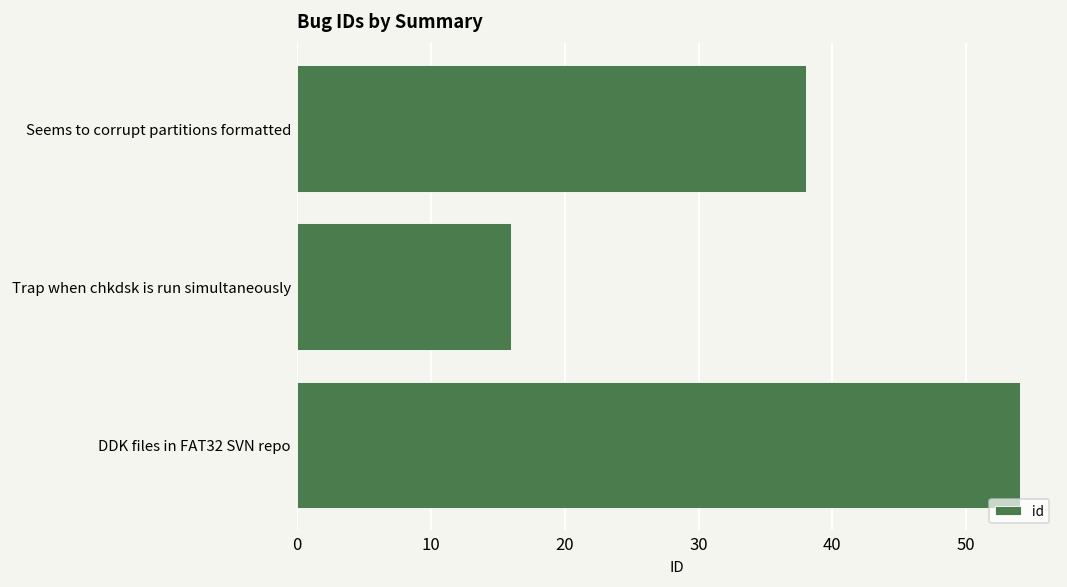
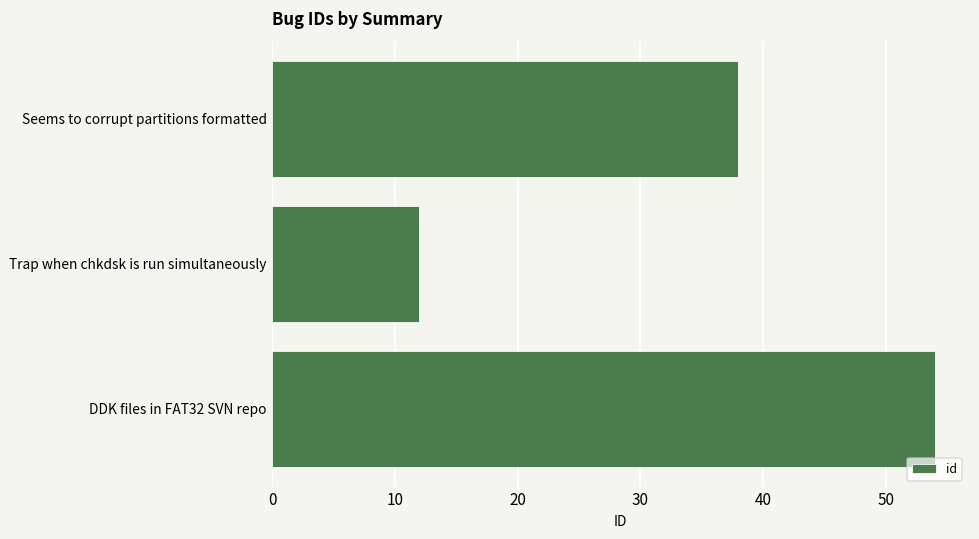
Trap when chkdsk is run simultaneously: 16 -> 12
